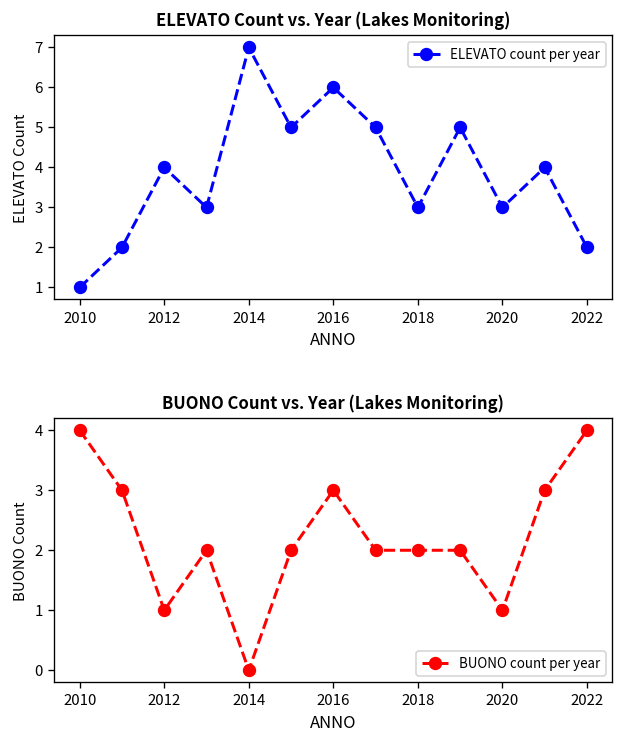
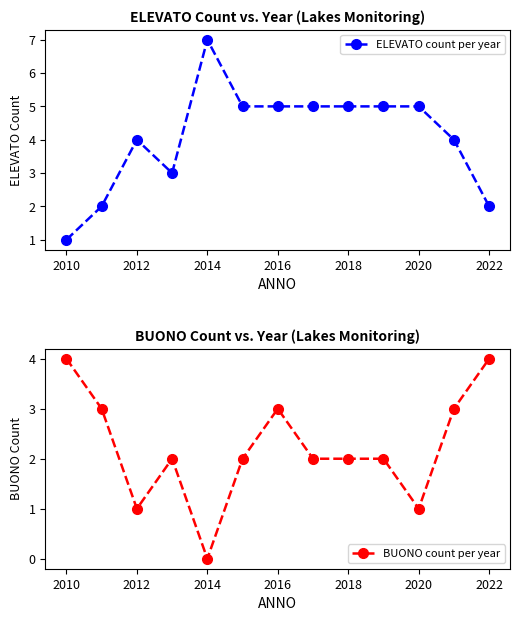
ELEVATO Count vs. Year (Lakes Monitoring), 2016: 6 -> 5
ELEVATO Count vs. Year (Lakes Monitoring), 2018: 3 -> 5
ELEVATO Count vs. Year (Lakes Monitoring), 2020: 3 -> 5
